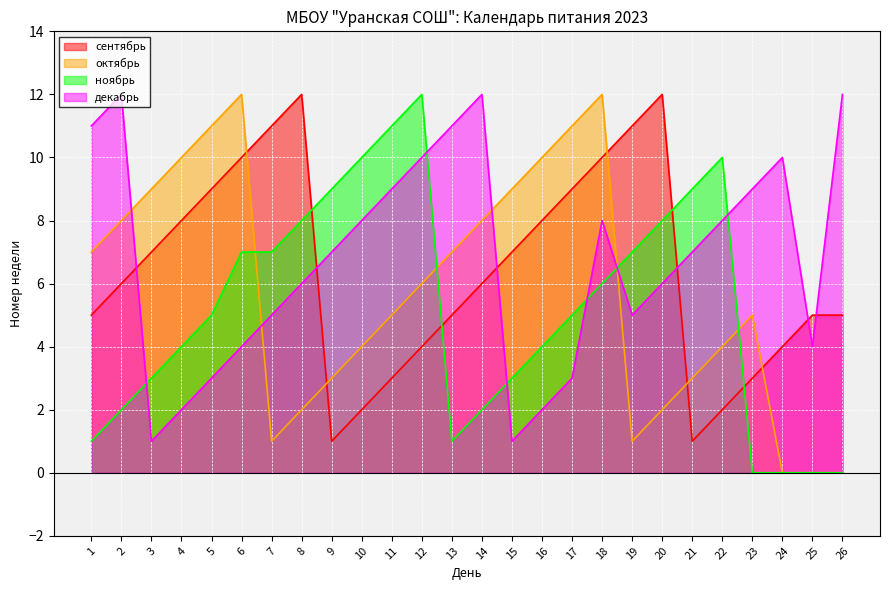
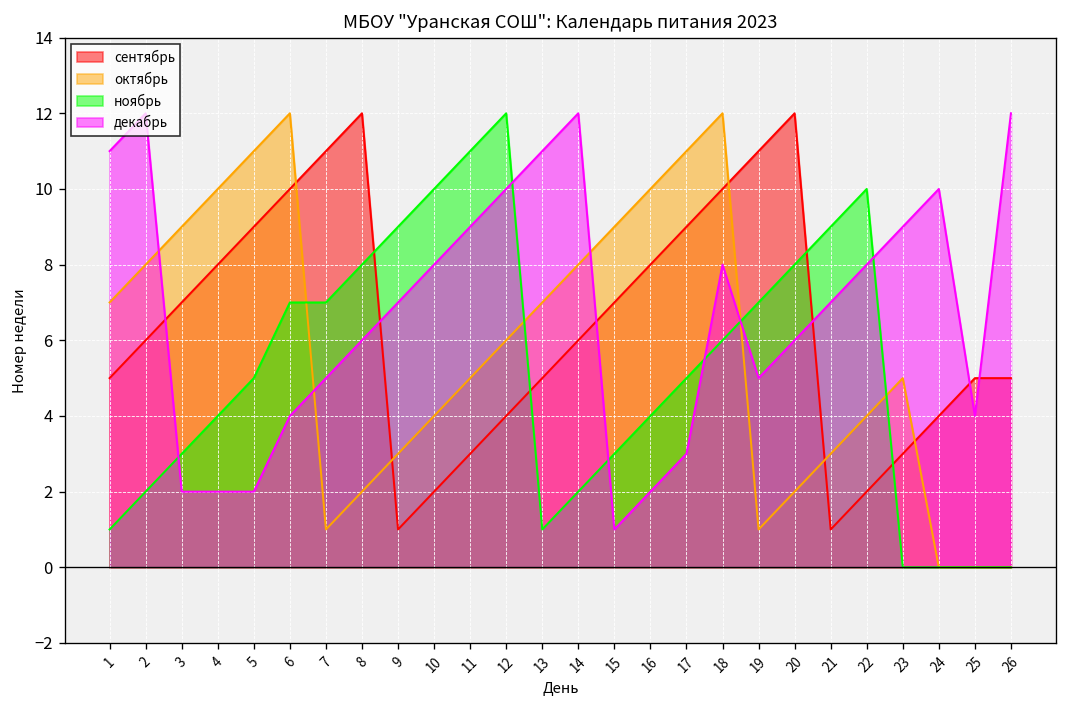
декабрь, 3: 1 -> 2
декабрь, 5: 3 -> 2
